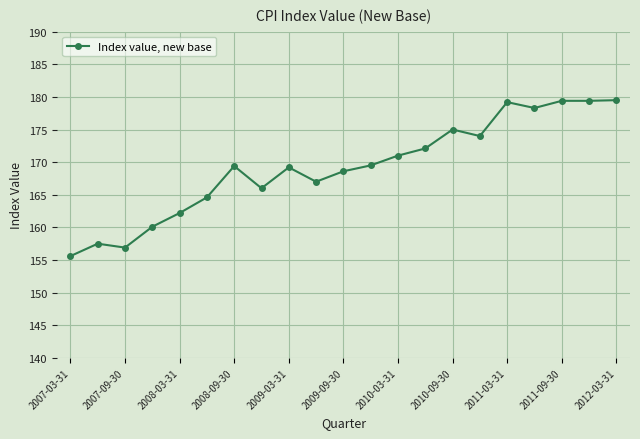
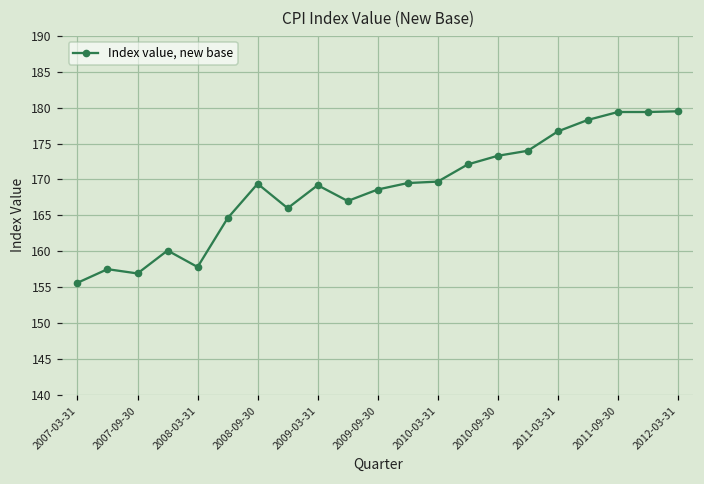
2008-03-31: 162 -> 158
2010-03-31: 171 -> 170
2010-09-30: 175 -> 173
2011-03-31: 179 -> 177
